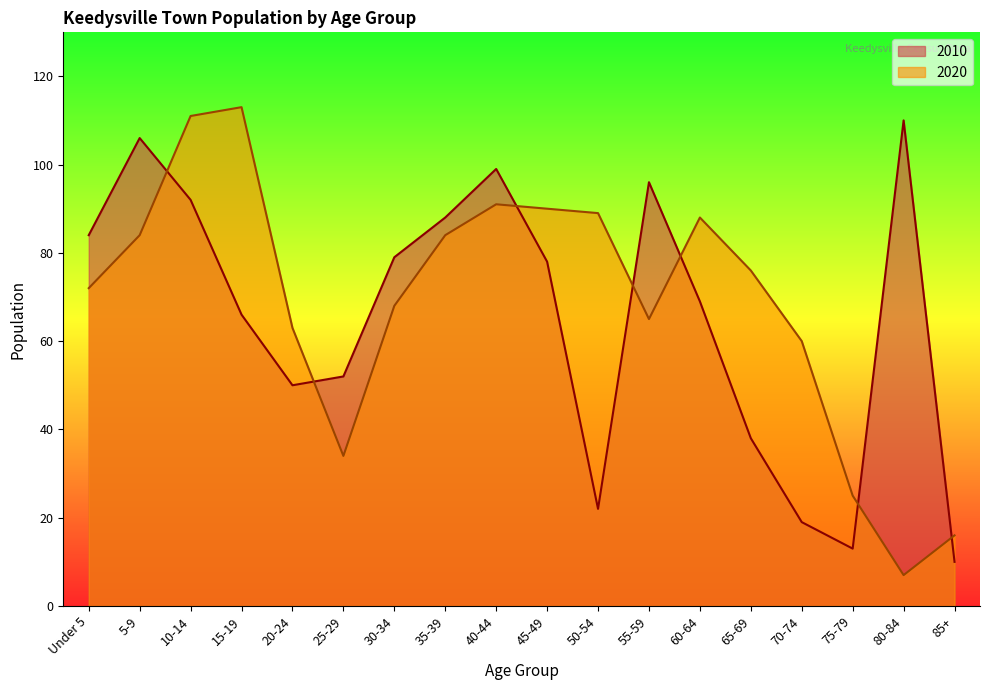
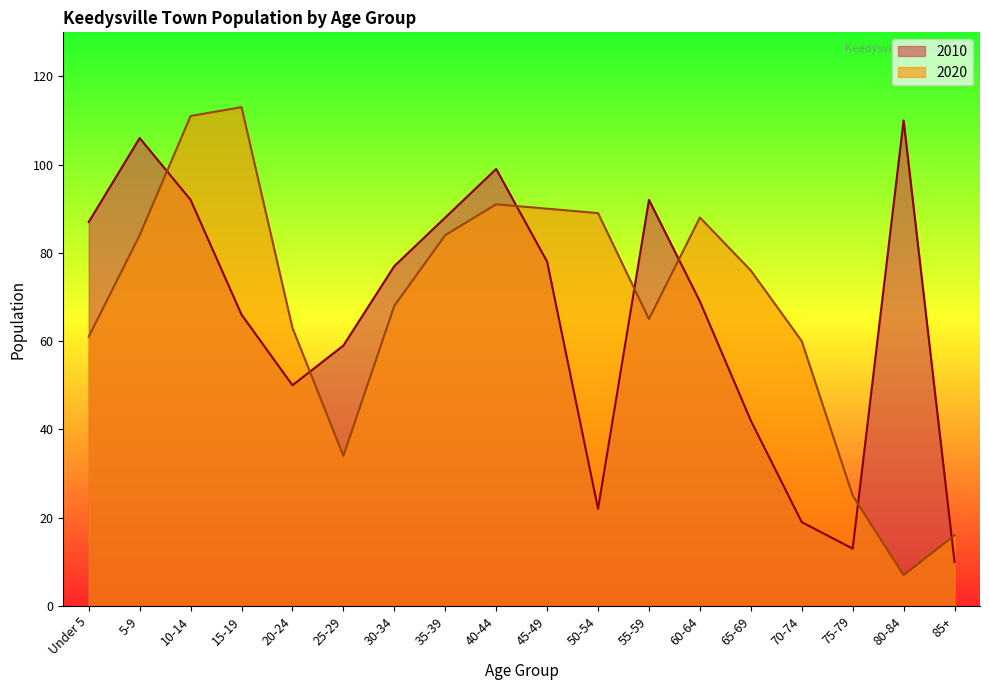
2010, Under 5: 84 -> 87
2020, Under 5: 72 -> 61
2010, 25-29: 52 -> 59
2010, 30-34: 79 -> 77
2010, 55-59: 96 -> 92
2010, 65-69: 38 -> 42
